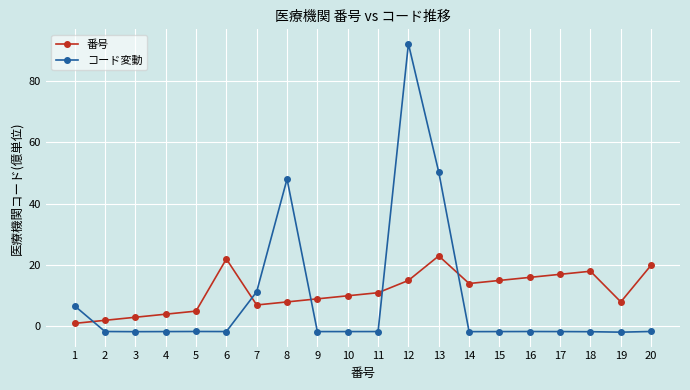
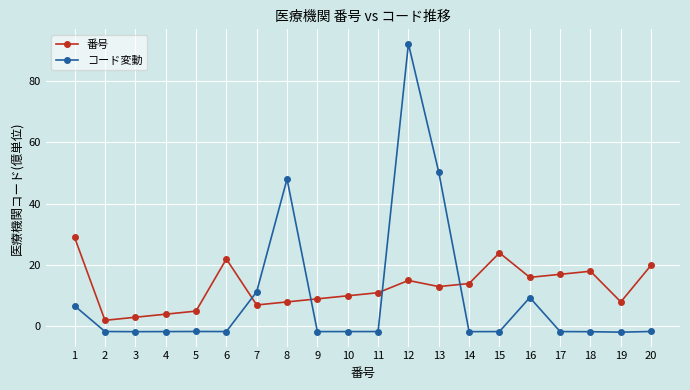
番号, 1: 1 -> 29
番号, 13: 23 -> 13
番号, 15: 15 -> 24
コード変動, 16: -2 -> 9
